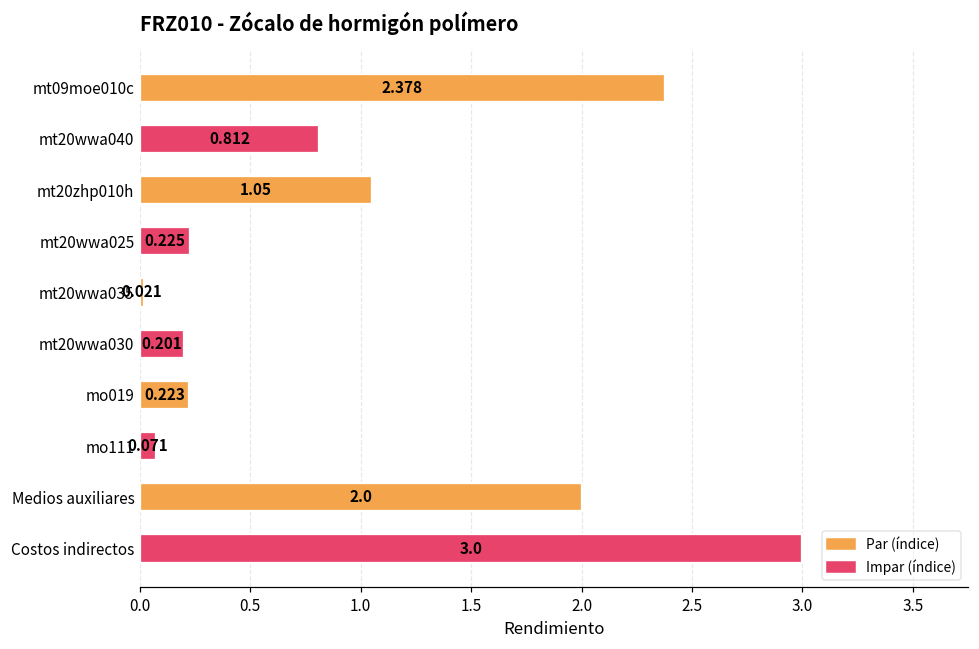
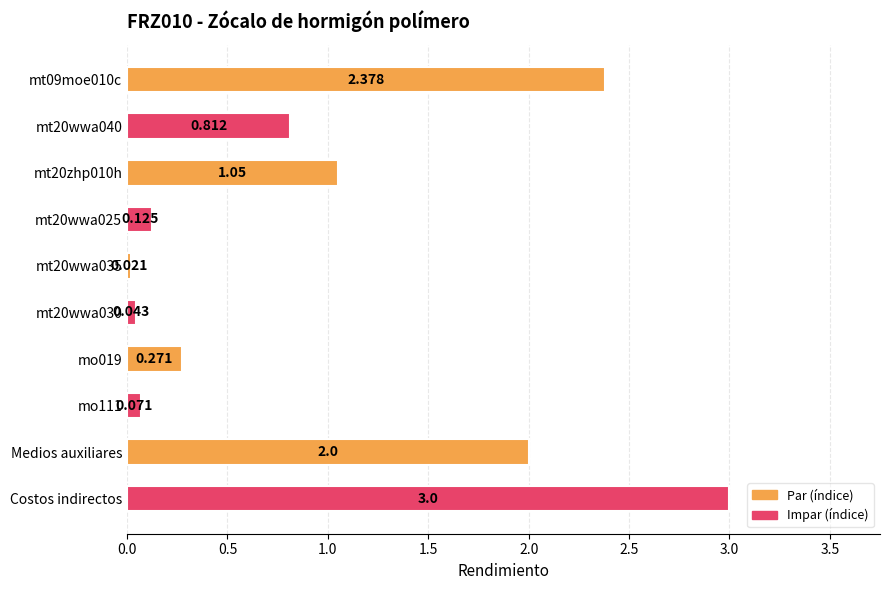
mt20wwa025: 0.225 -> 0.125
mt20wwa030: 0.201 -> 0.043
mo019: 0.223 -> 0.271
